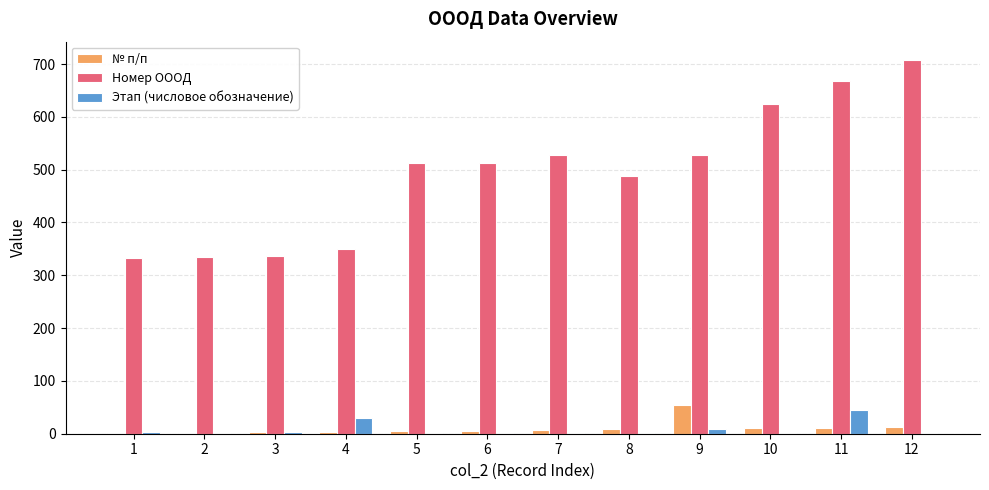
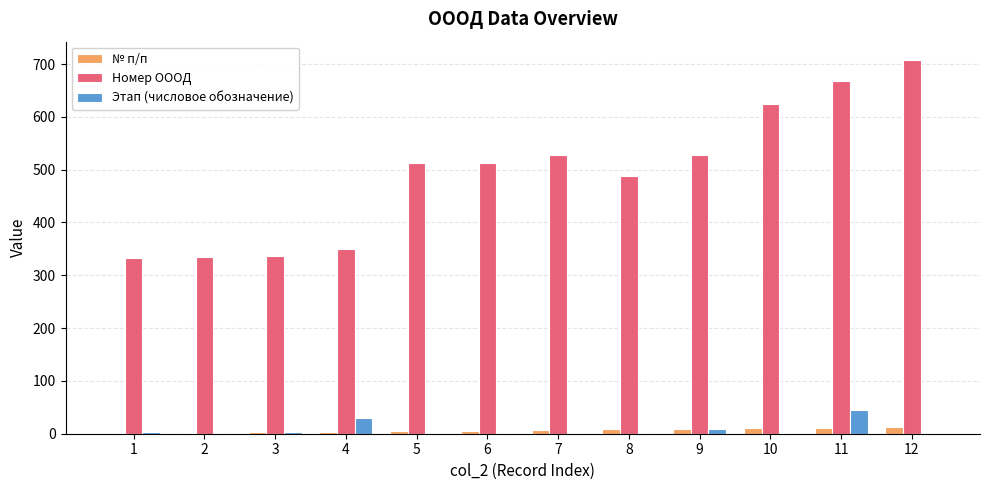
№ п/п, 9: 60 -> 10
